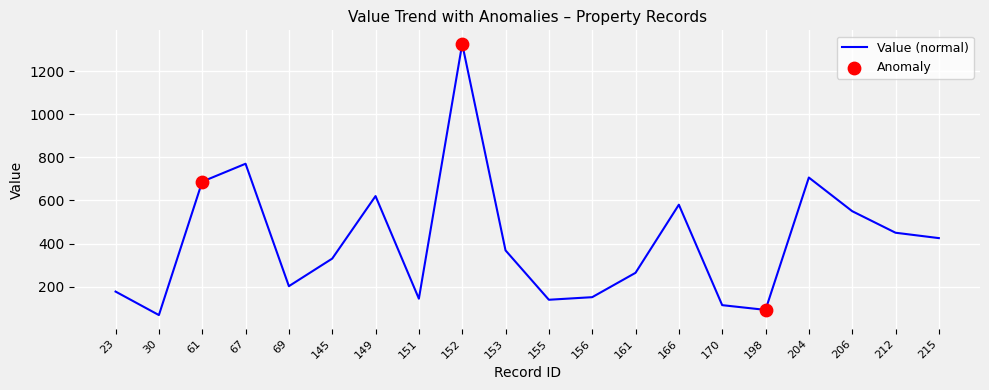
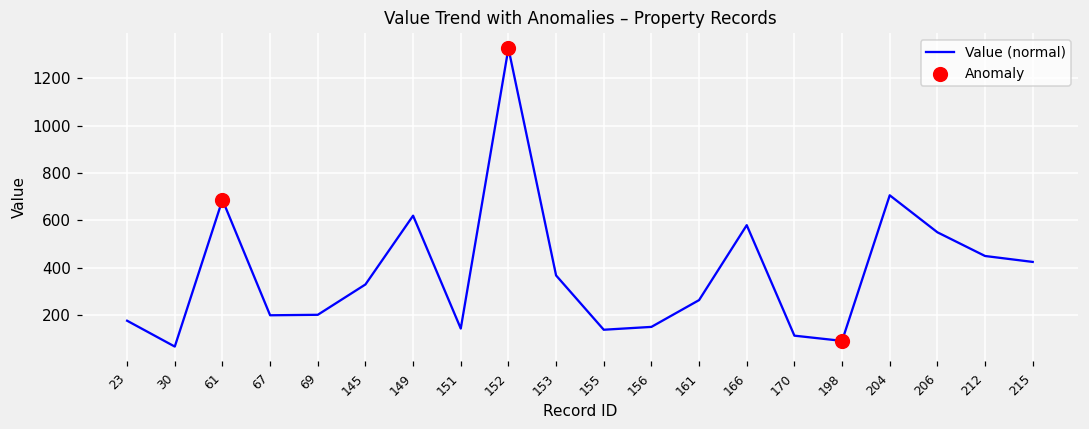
Value (normal), 67: 770 -> 200
